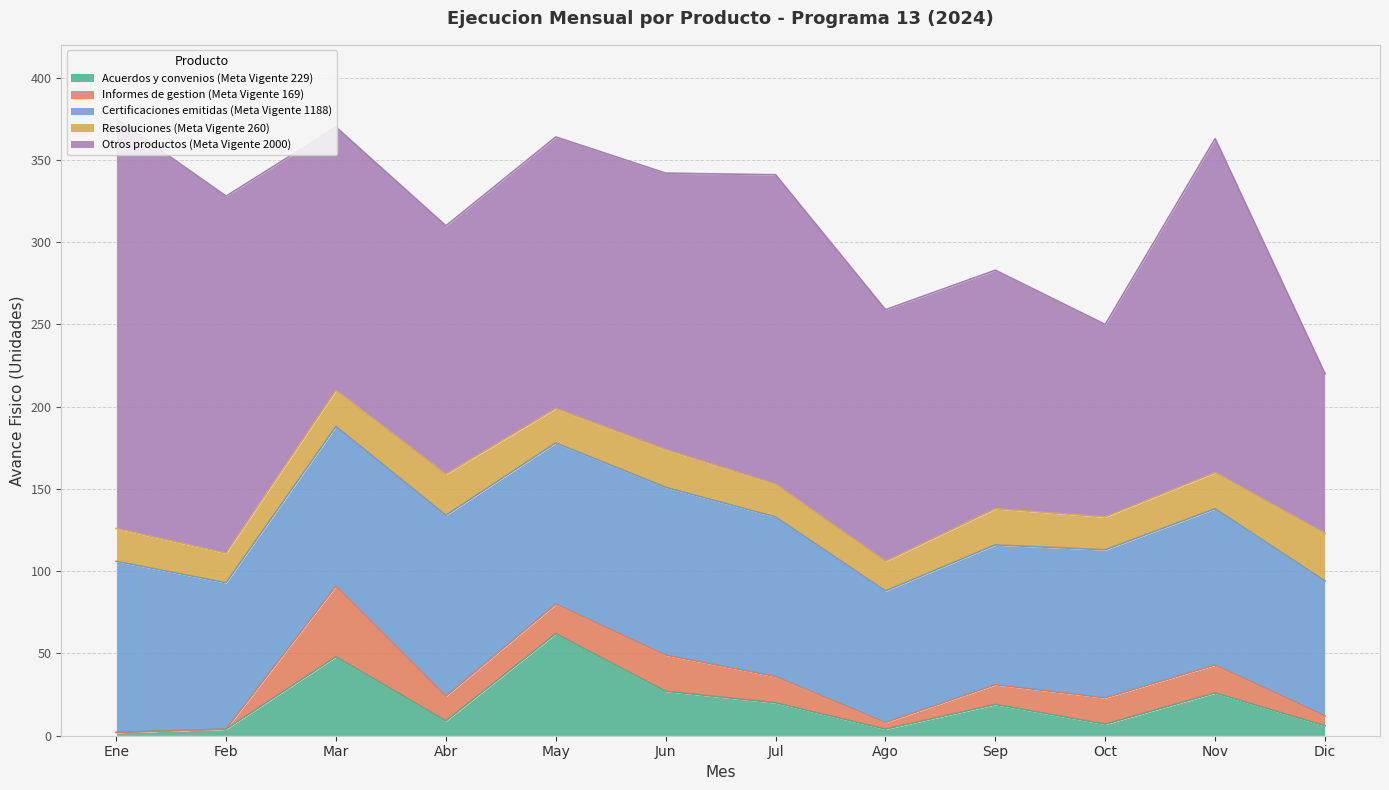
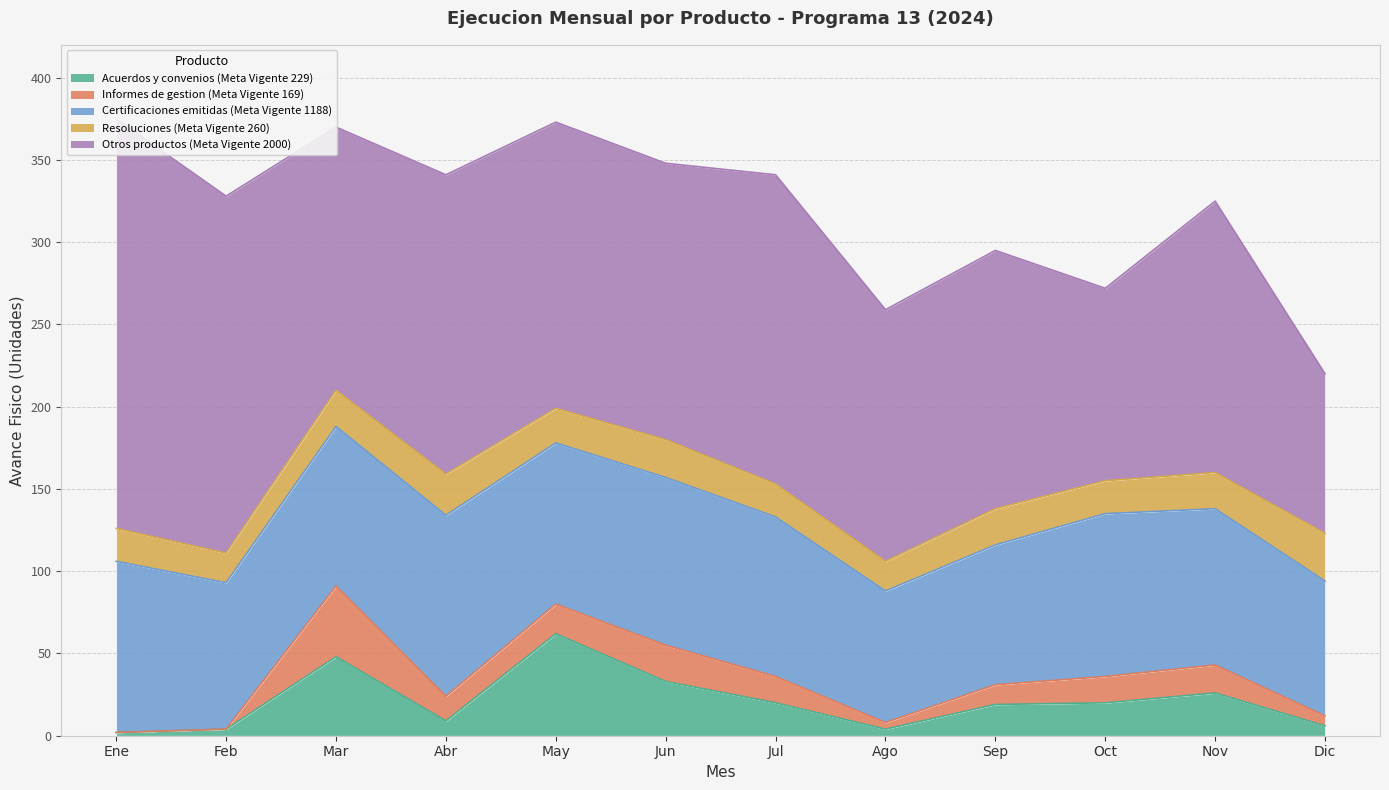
Otros productos (Meta Vigente 2000), Abr: 151 -> 182
Otros productos (Meta Vigente 2000), May: 165 -> 174
Acuerdos y convenios (Meta Vigente 229), Jun: 27 -> 33
Otros productos (Meta Vigente 2000), Sep: 145 -> 157
Acuerdos y convenios (Meta Vigente 229), Oct: 7 -> 20
Certificaciones emitidas (Meta Vigente 1188), Oct: 90 -> 99
Otros productos (Meta Vigente 2000), Nov: 203 -> 165
